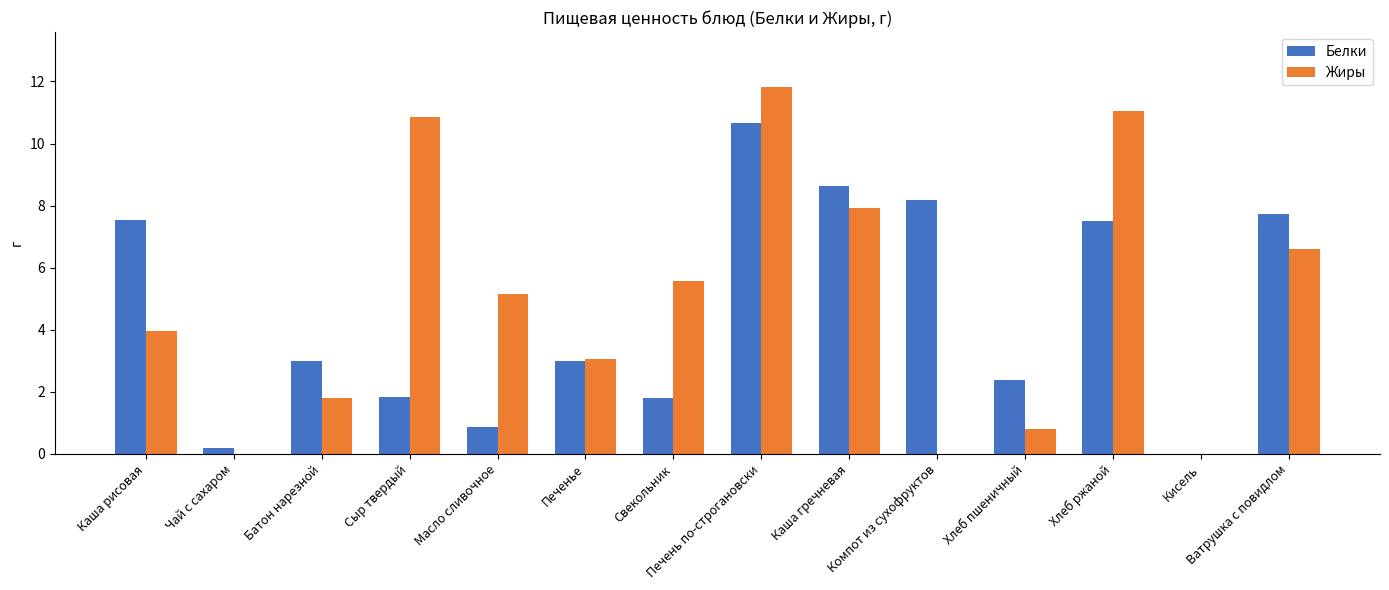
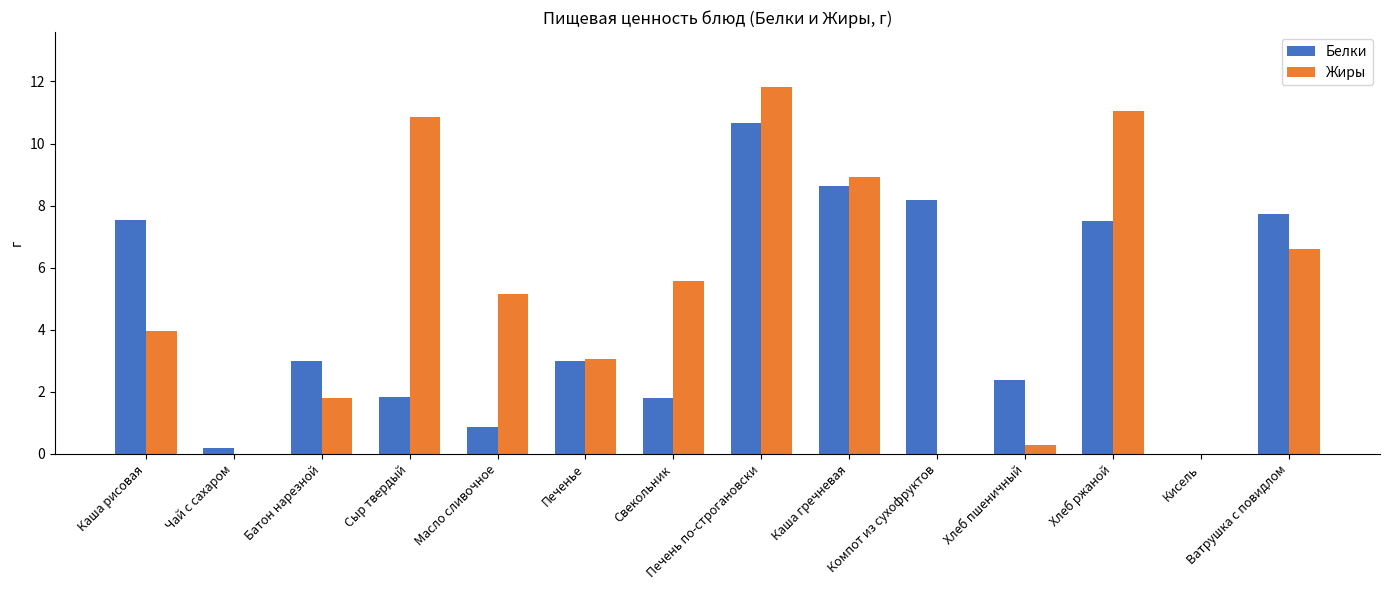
Жиры, Каша гречневая: 7.9 -> 8.9
Жиры, Хлеб пшеничный: 0.8 -> 0.3
